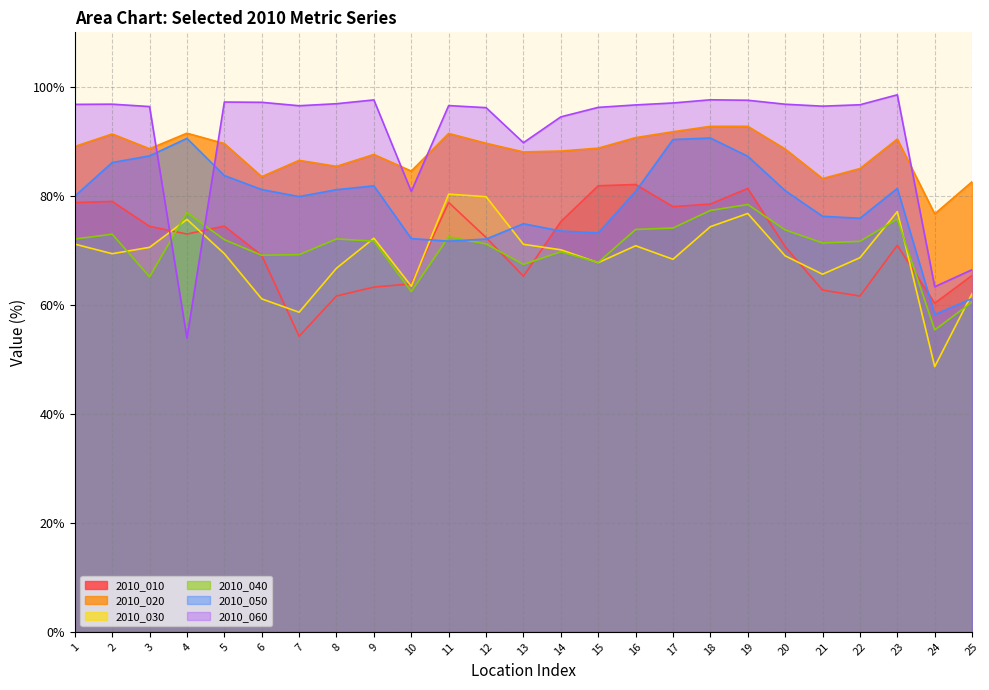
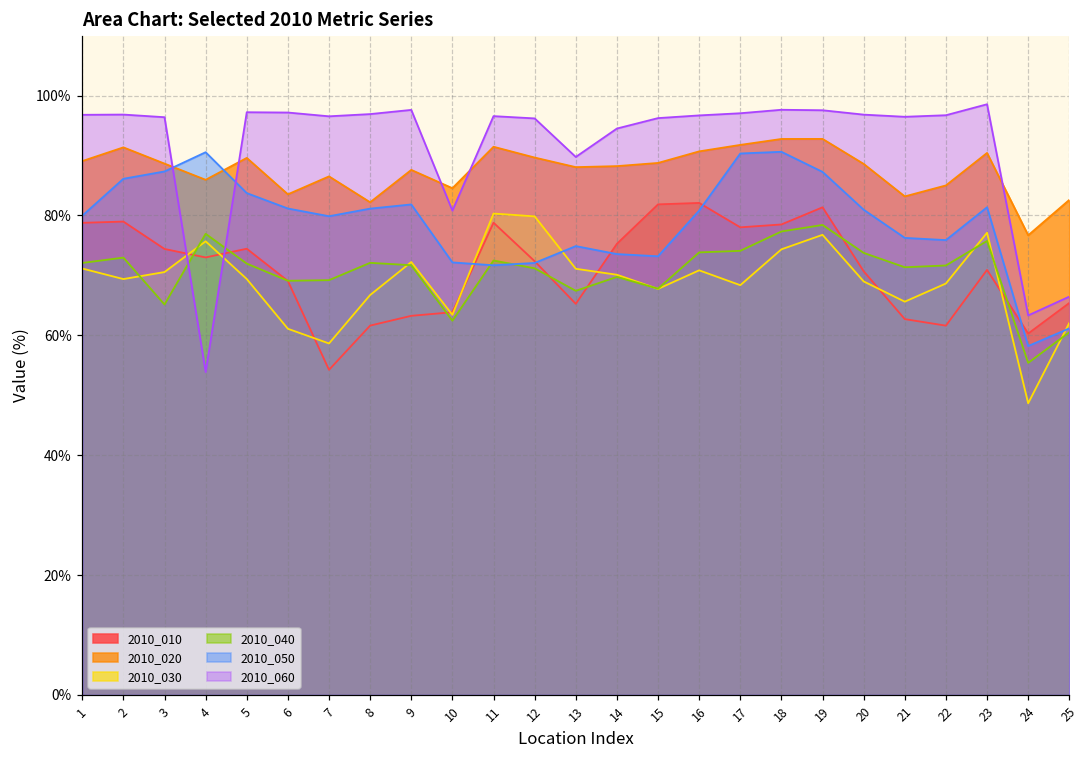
2010_020, 4: 91% -> 86%
2010_020, 8: 85% -> 82%
